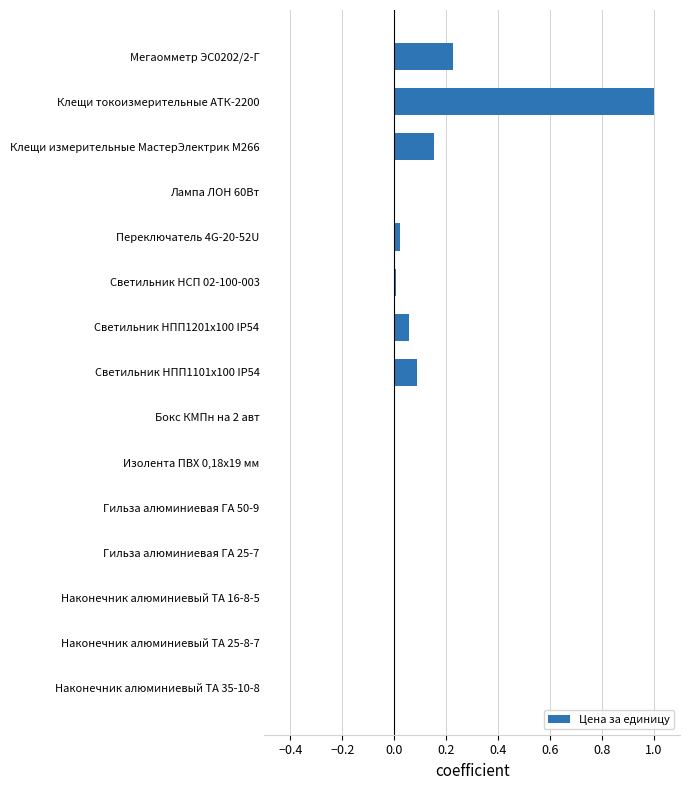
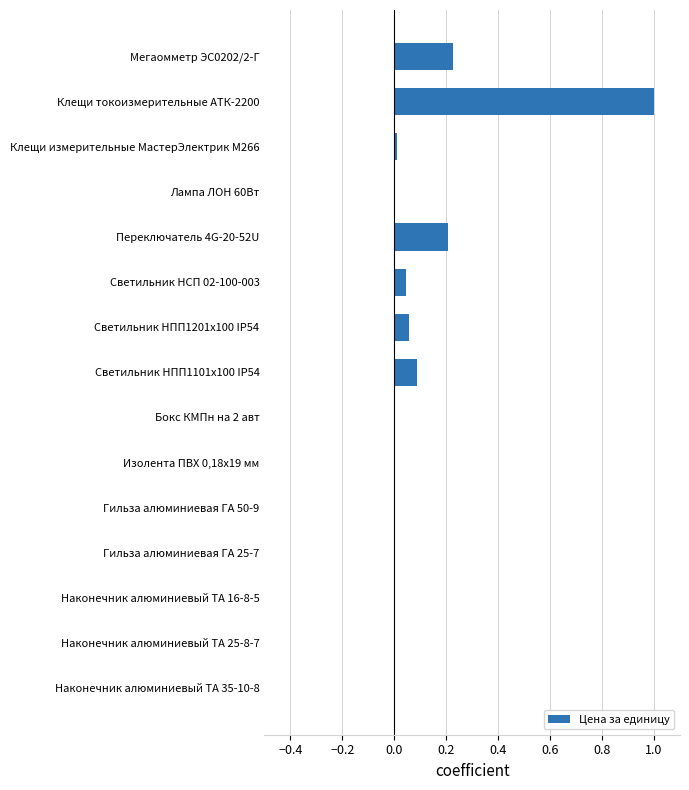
Клещи измерительные МастерЭлектрик М266: 0.15 -> 0.01
Переключатель 4G-20-52U: 0.02 -> 0.21
Светильник НСП 02-100-003: 0.01 -> 0.05
